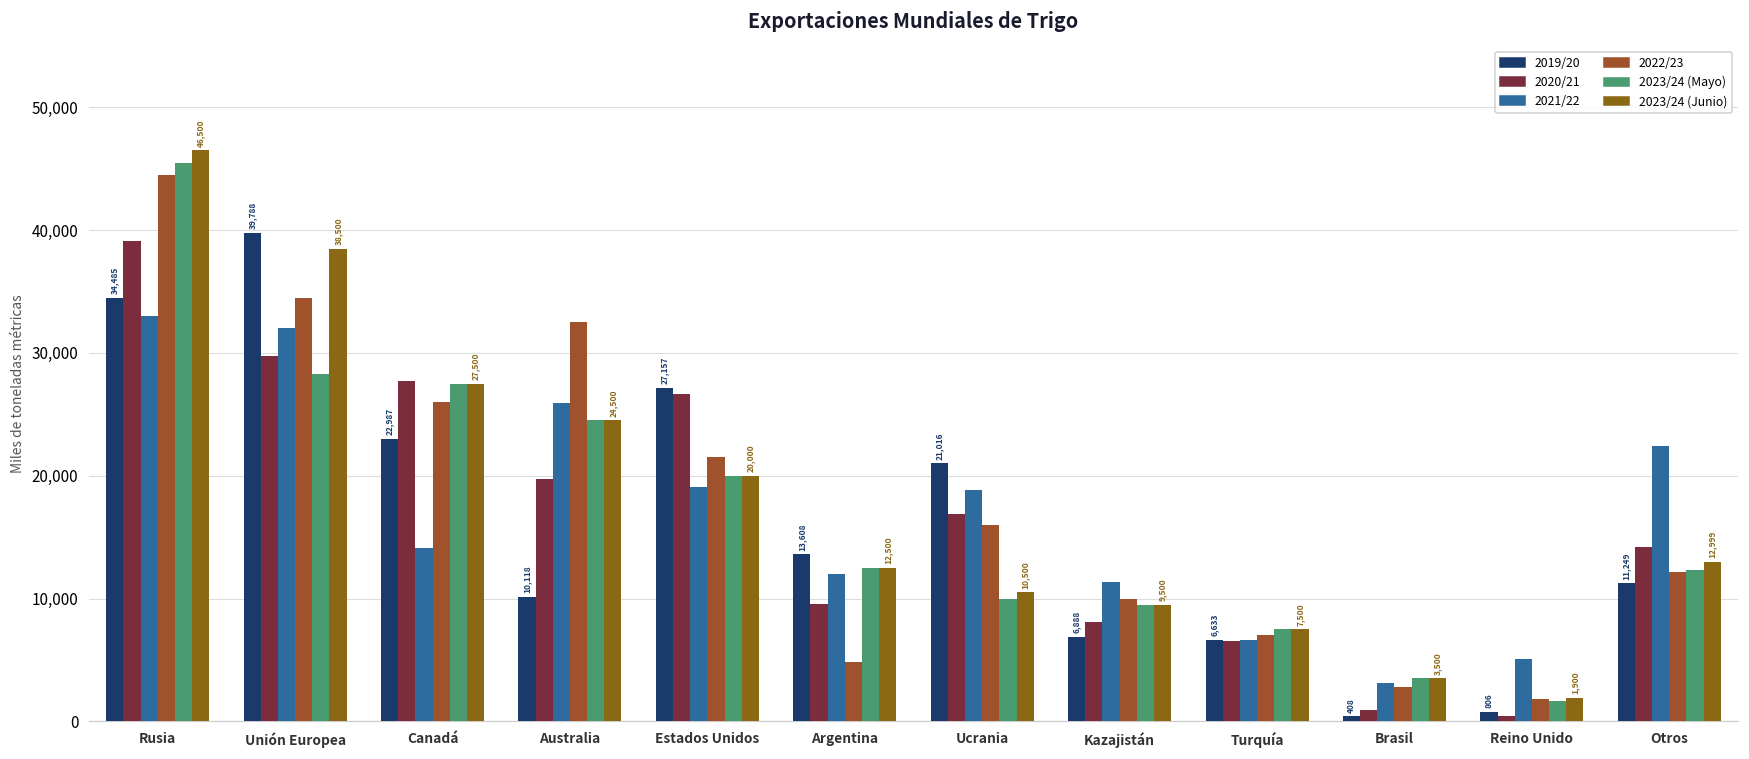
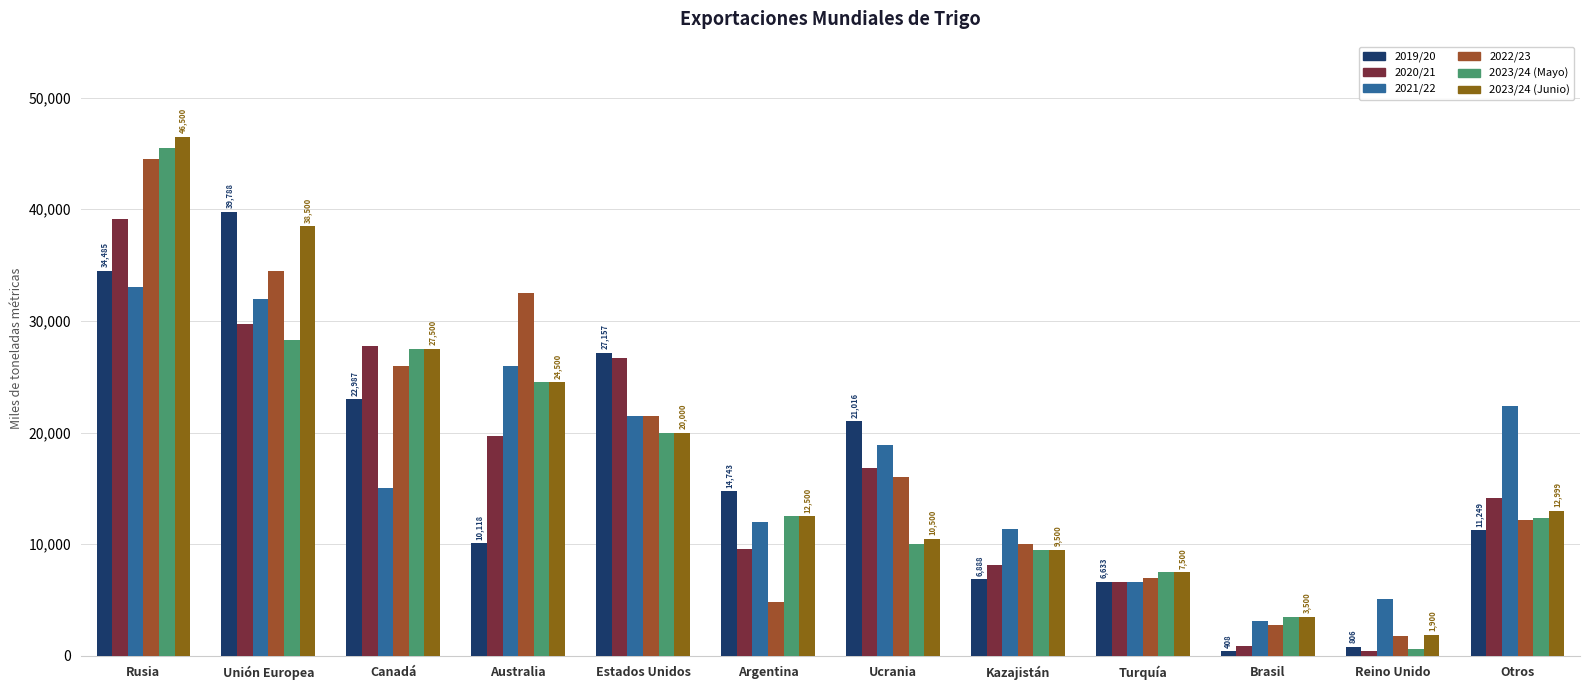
2021/22, Canadá: 14,100 -> 15,000
2021/22, Estados Unidos: 19,100 -> 21,500
2019/20, Argentina: 13,608 -> 14,743
2023/24 (Mayo), Reino Unido: 1,700 -> 700
